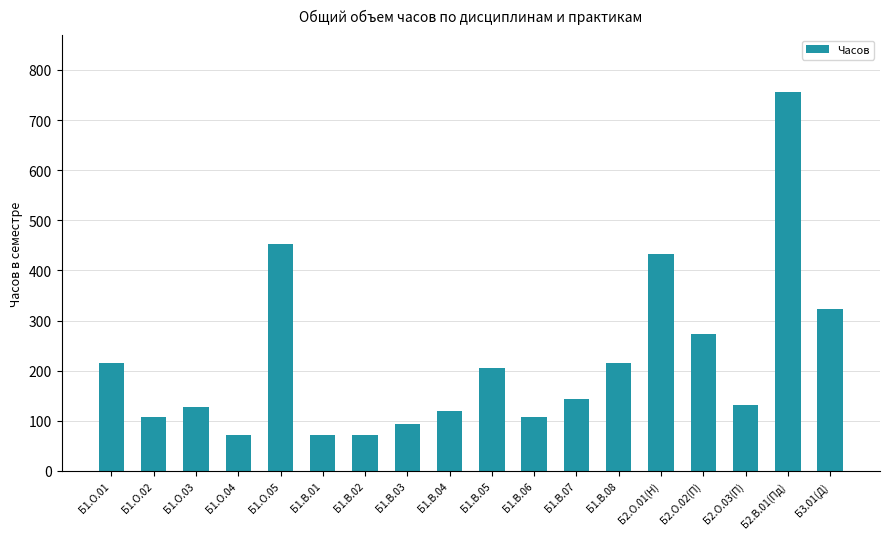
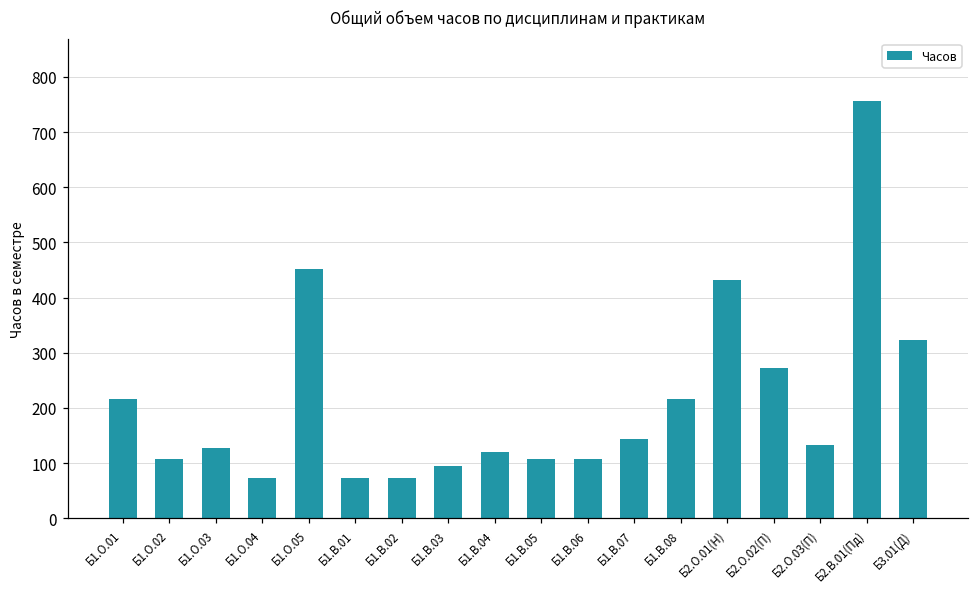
Б1.В.05: 210 -> 110
